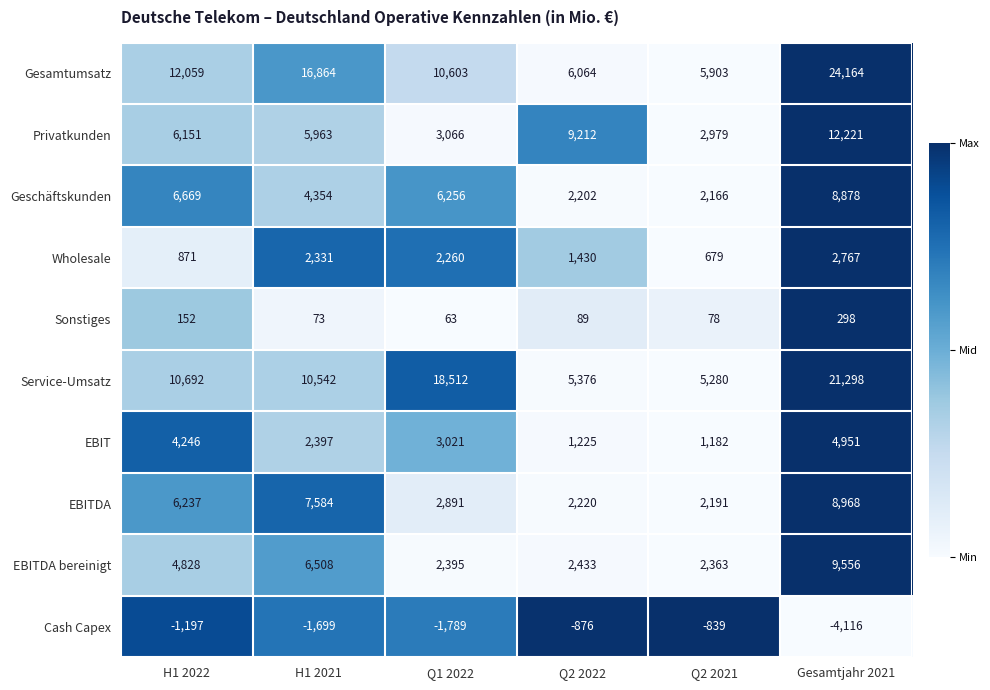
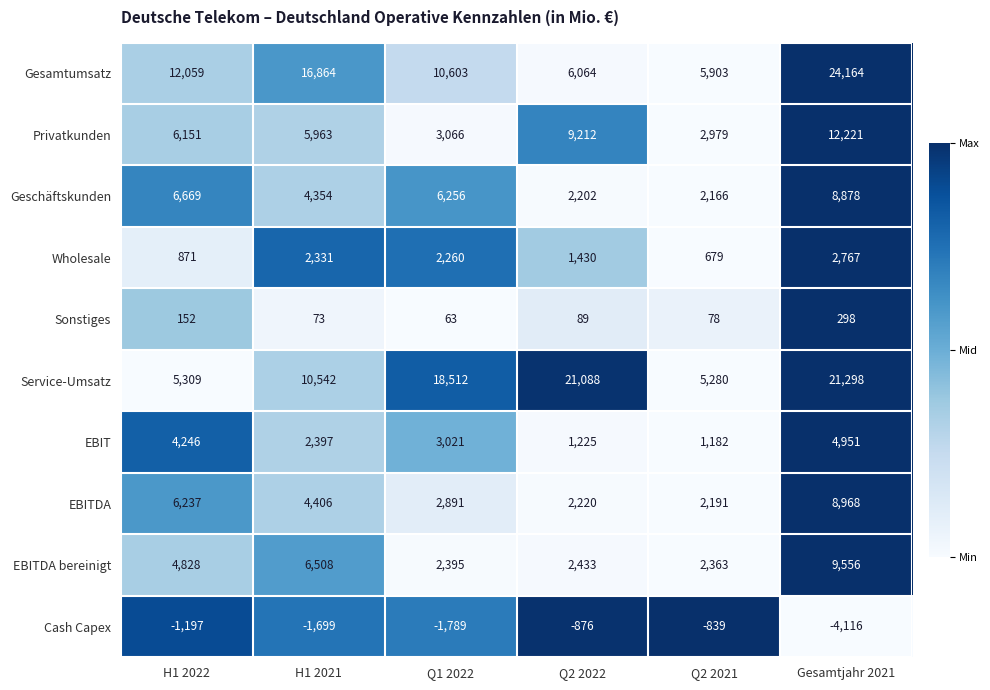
Service-Umsatz, H1 2022: 10,692 -> 5,309
Service-Umsatz, Q2 2022: 5,376 -> 21,088
EBITDA, H1 2021: 7,584 -> 4,406
